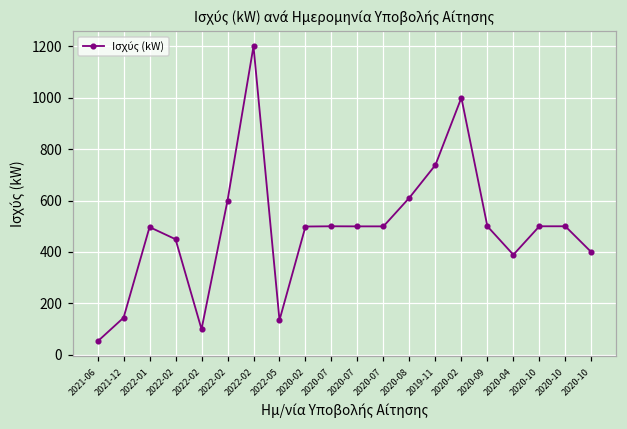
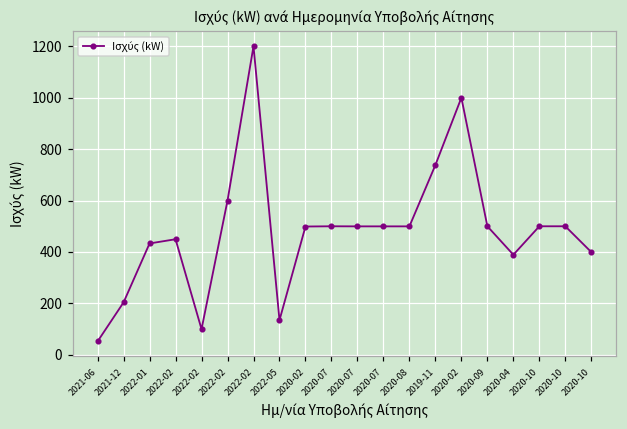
2021-12: 140 -> 200
2022-01: 500 -> 430
2020-08: 610 -> 500
